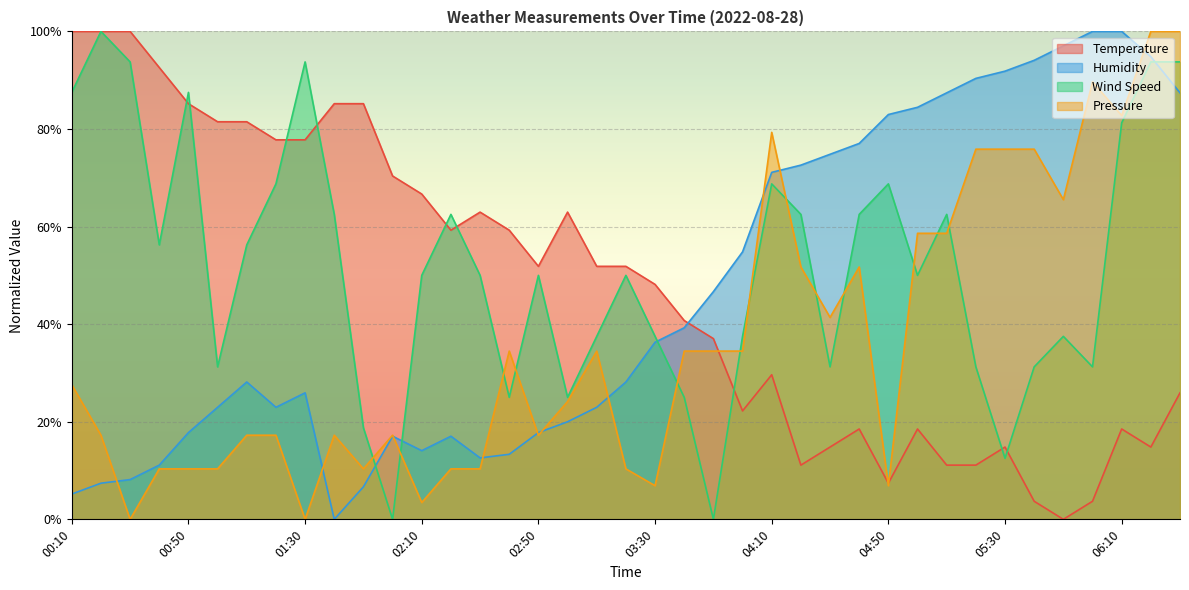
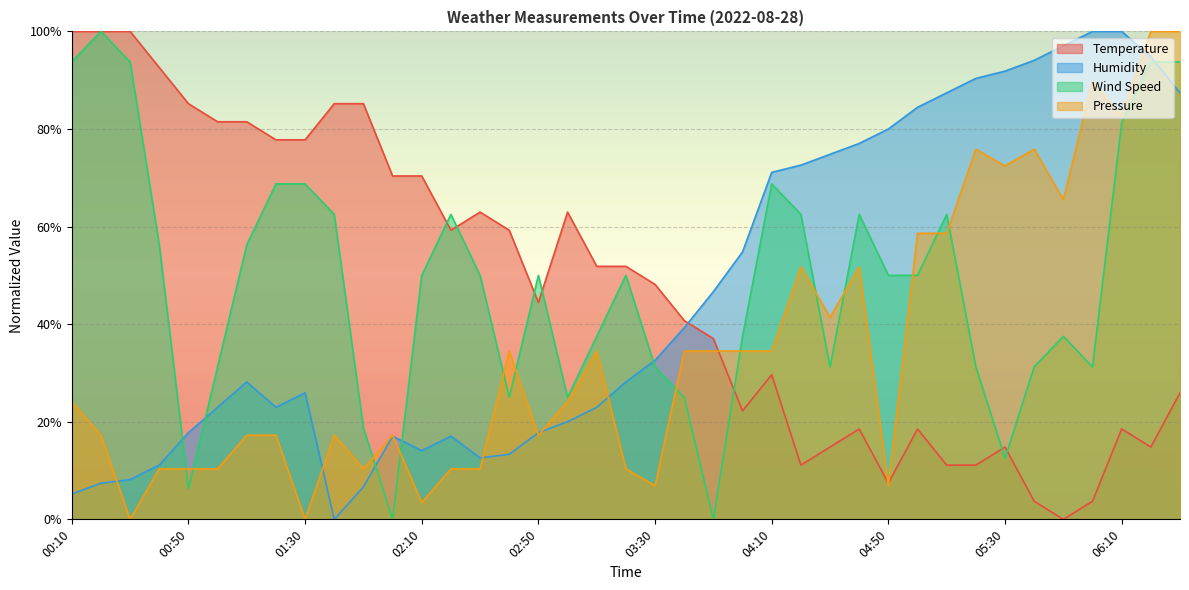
Wind Speed, 00:10: 87% -> 94%
Pressure, 00:10: 28% -> 24%
Wind Speed, 00:50: 87% -> 6%
Wind Speed, 01:30: 94% -> 69%
Temperature, 02:10: 67% -> 70%
Temperature, 02:50: 52% -> 44%
Humidity, 03:30: 36% -> 33%
Wind Speed, 03:30: 37% -> 31%
Pressure, 04:10: 79% -> 34%
Humidity, 04:50: 83% -> 80%
Wind Speed, 04:50: 69% -> 50%
Pressure, 05:30: 76% -> 72%
